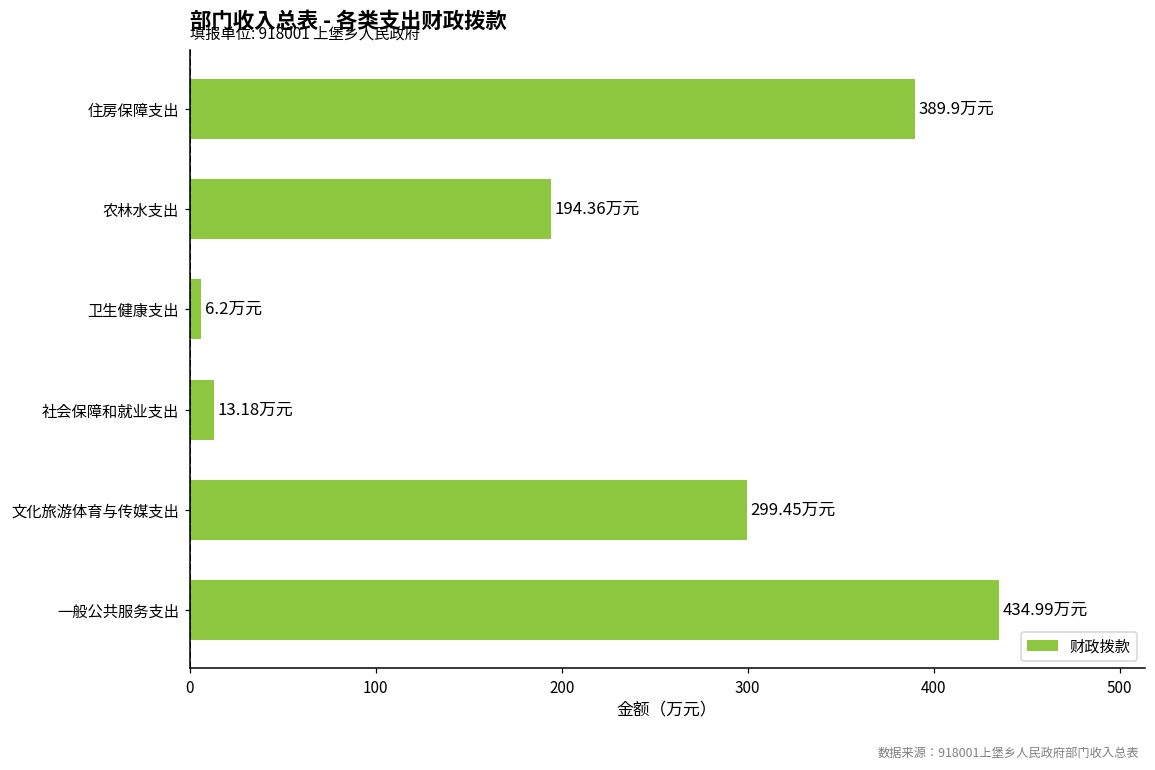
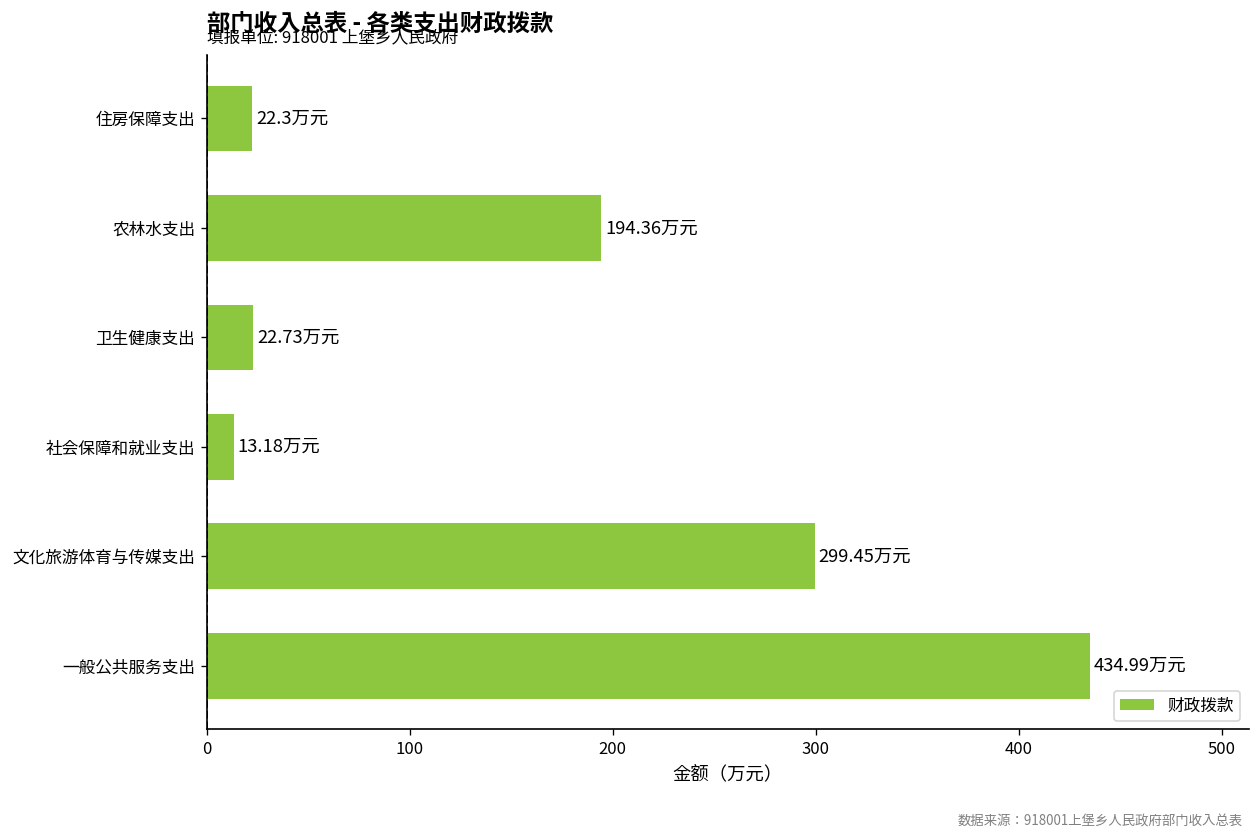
住房保障支出: 389.9 -> 22.3
卫生健康支出: 6.2 -> 22.73
